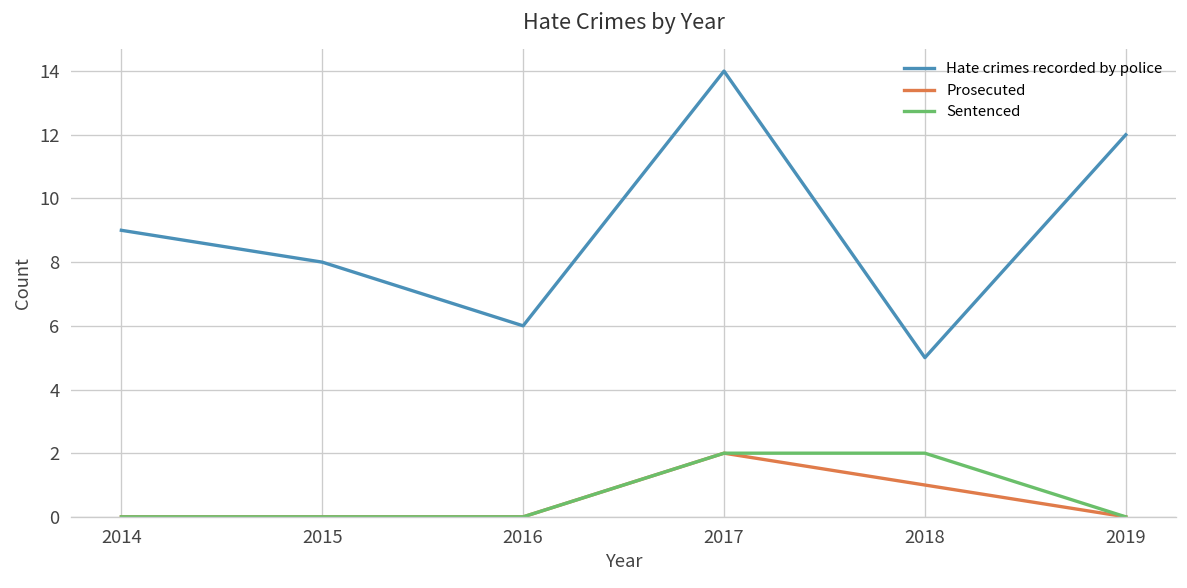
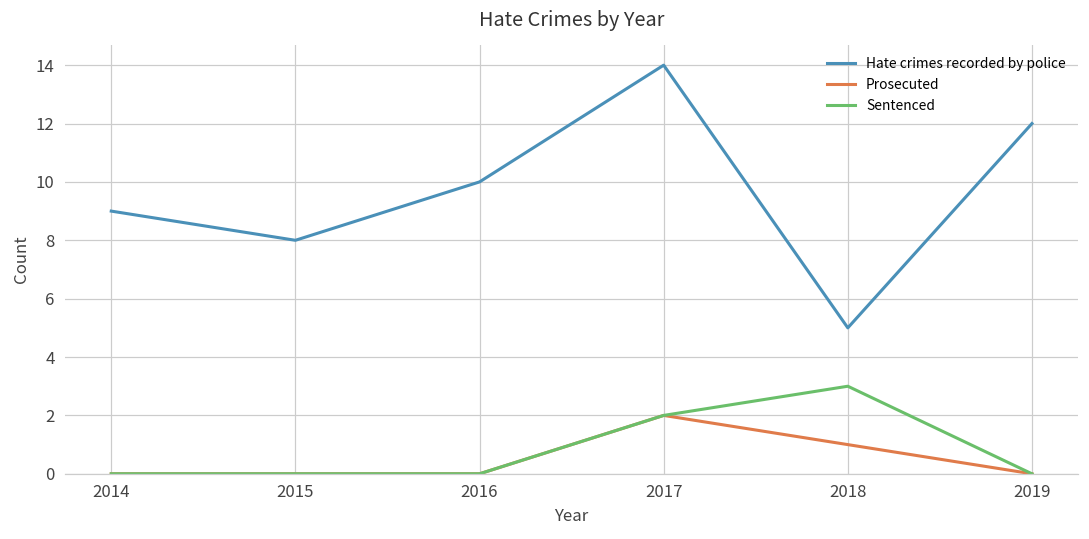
Hate crimes recorded by police, 2016: 6 -> 10
Sentenced, 2018: 2 -> 3
